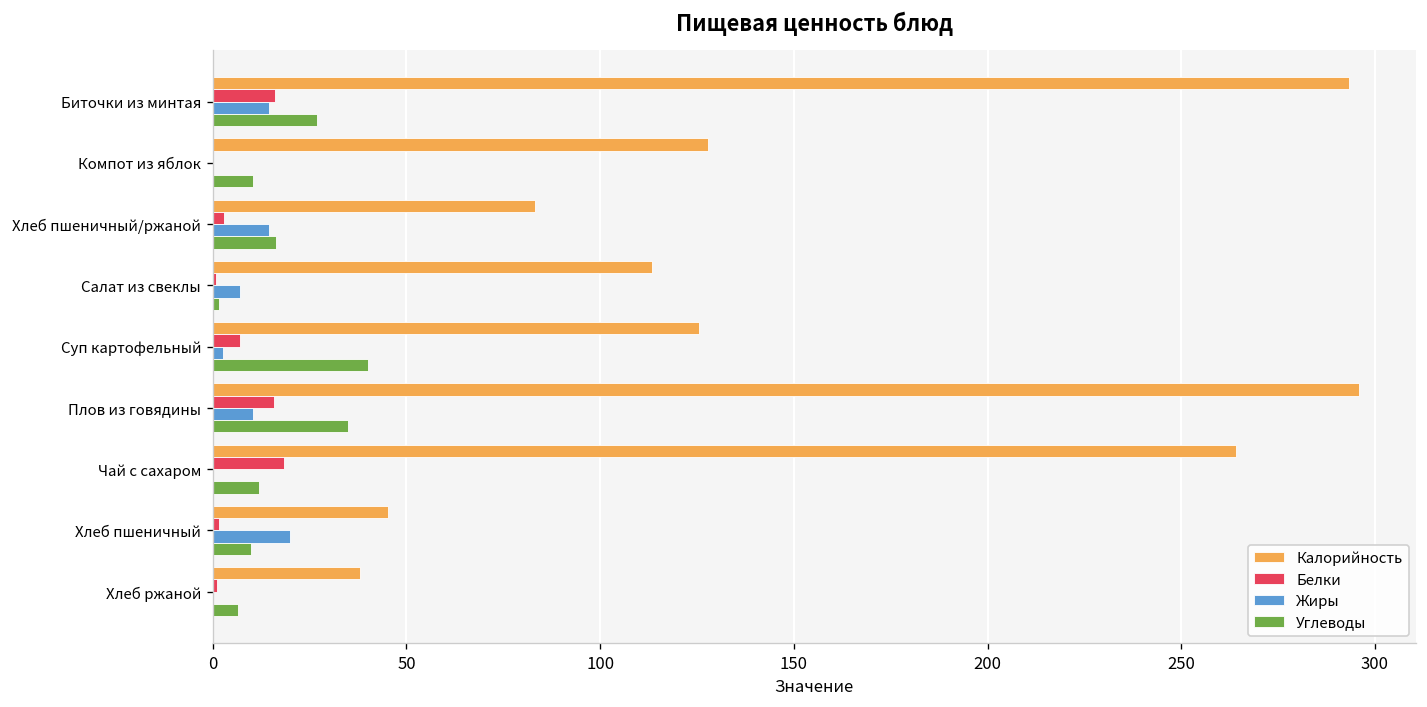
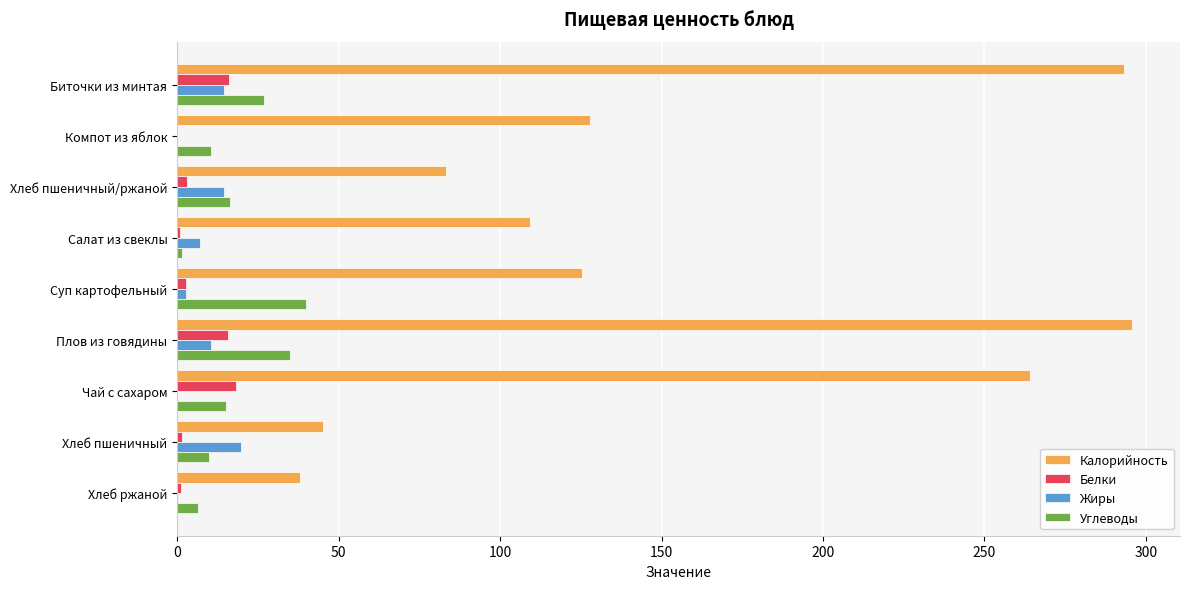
Калорийность, Салат из свеклы: 113 -> 109
Белки, Суп картофельный: 7 -> 3
Углеводы, Чай с сахаром: 12 -> 15
